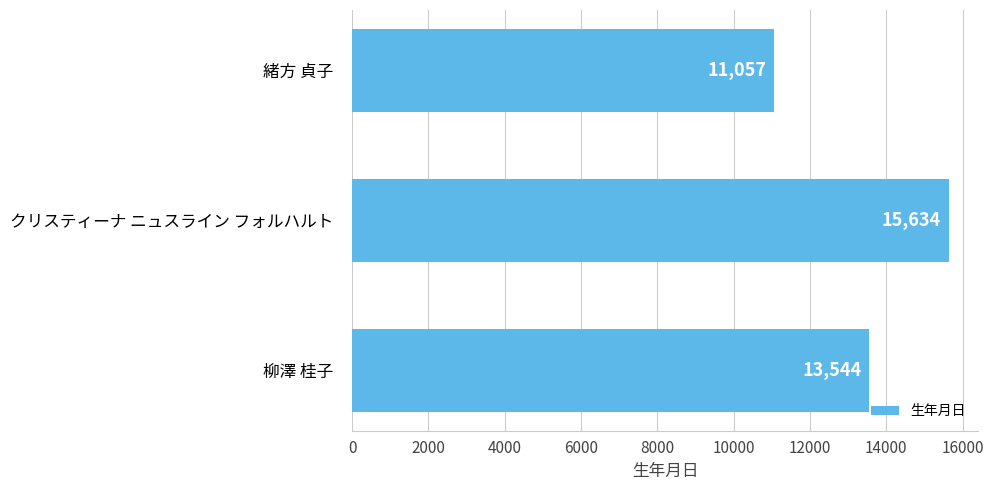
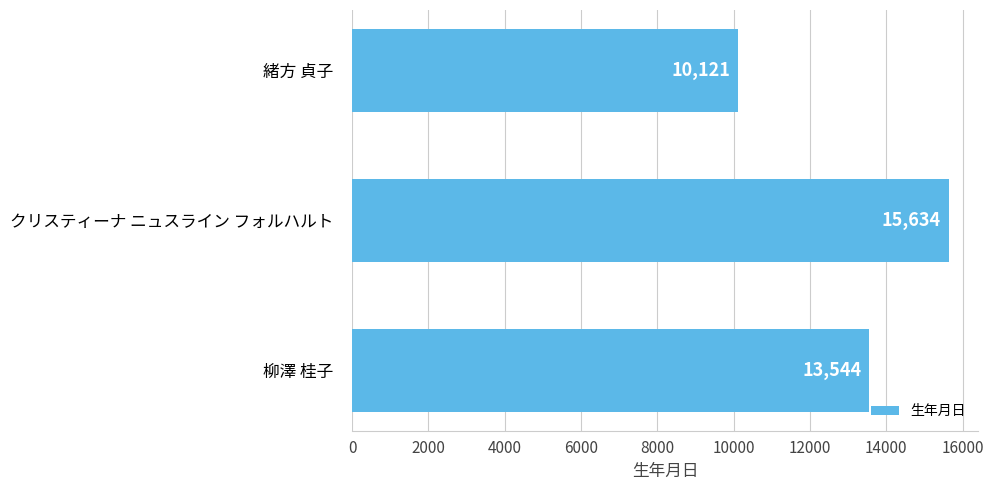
緒方 貞子: 11,057 -> 10,121
